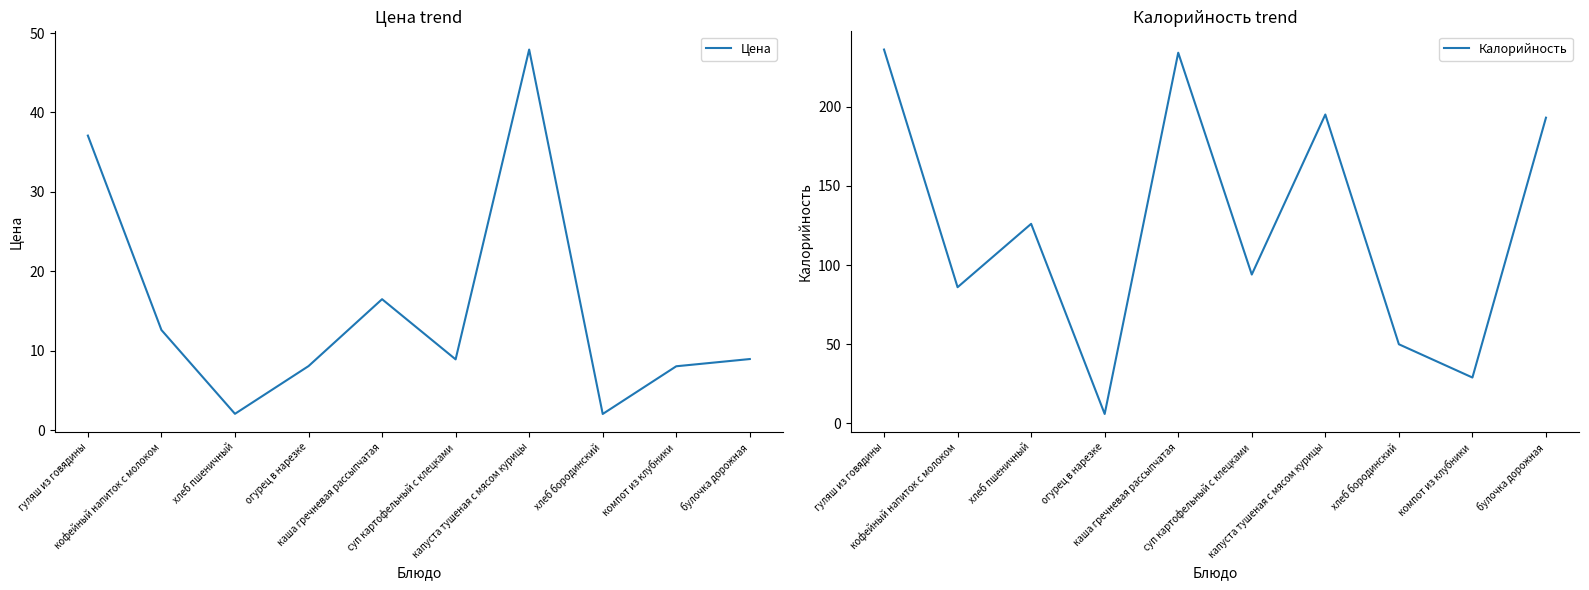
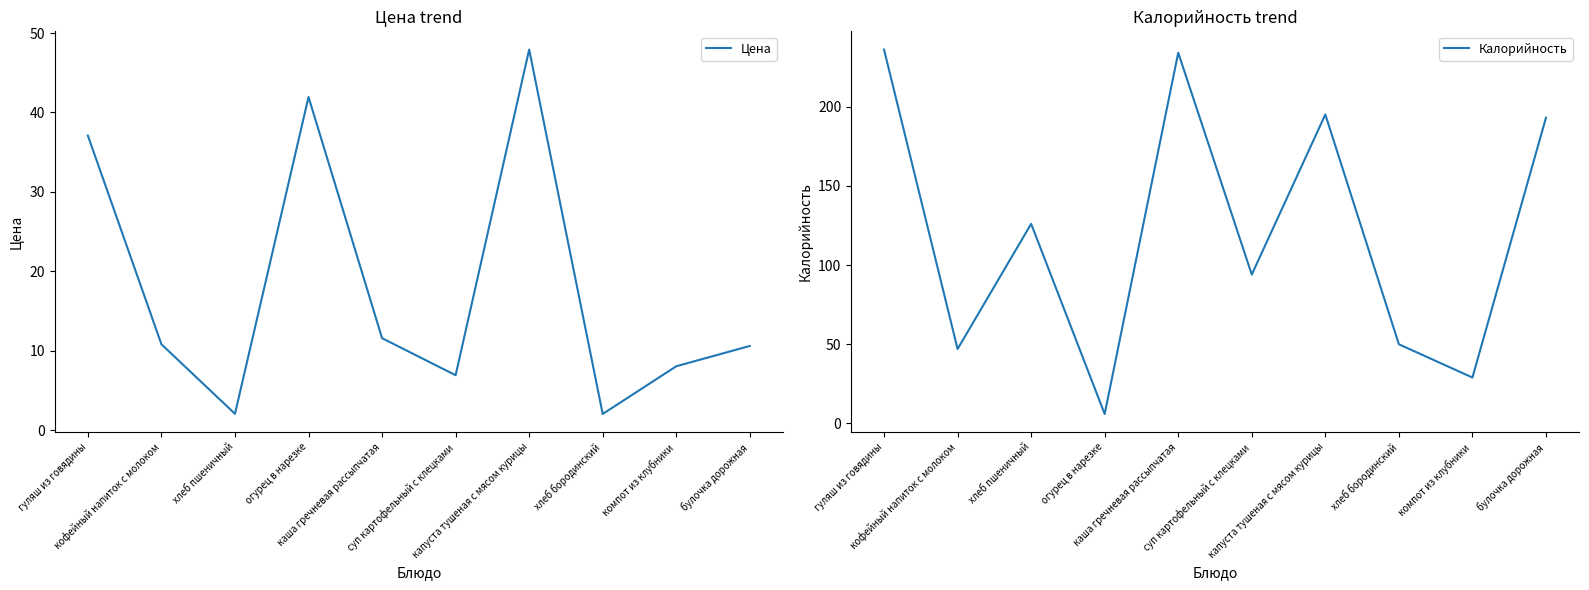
Цена trend, кофейный напиток с молоком: 13 -> 11
Цена trend, огурец в нарезке: 8 -> 42
Цена trend, каша гречневая рассыпчатая: 16 -> 12
Цена trend, суп картофельный с клецками: 9 -> 7
Цена trend, булочка дорожная: 9 -> 11
Калорийность trend, кофейный напиток с молоком: 86 -> 47
